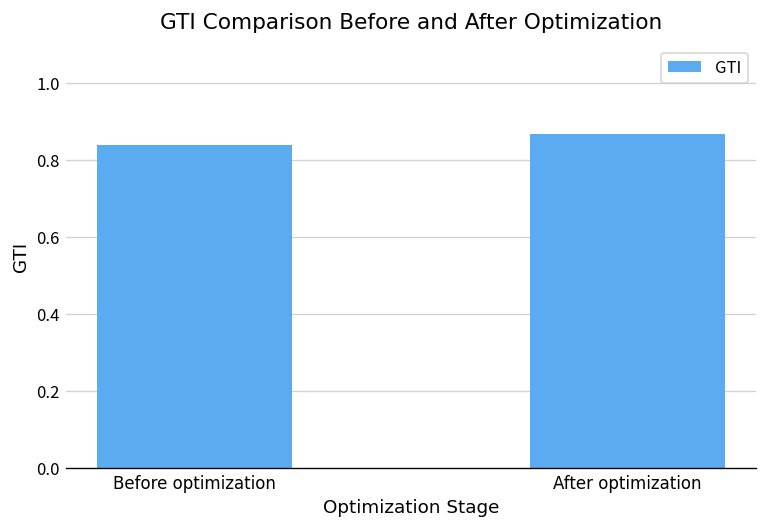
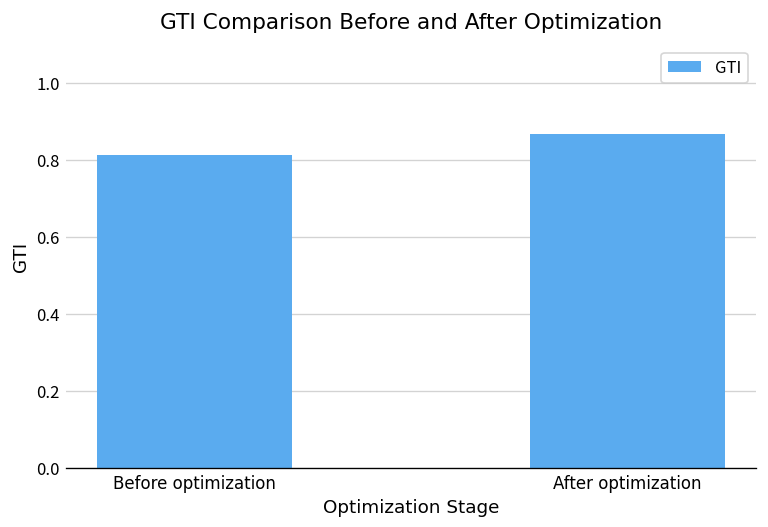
Before optimization: 0.84 -> 0.81
